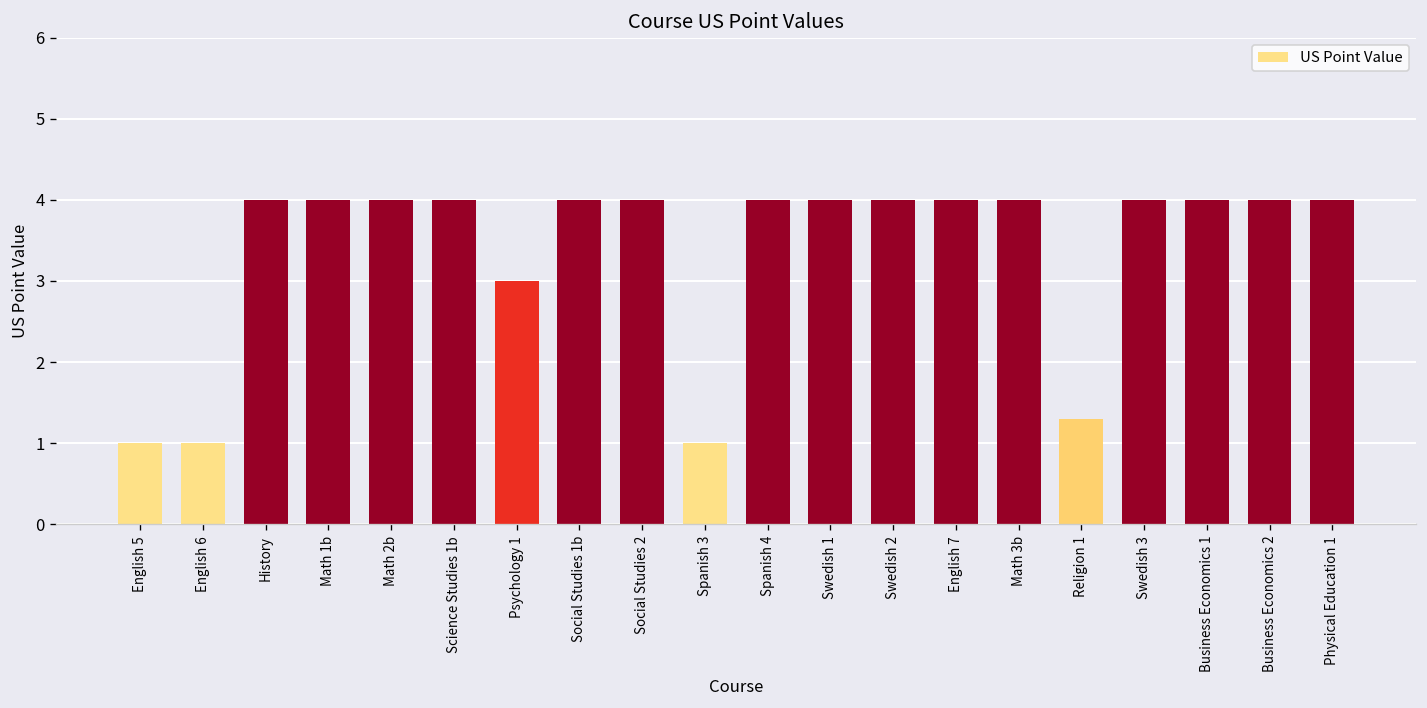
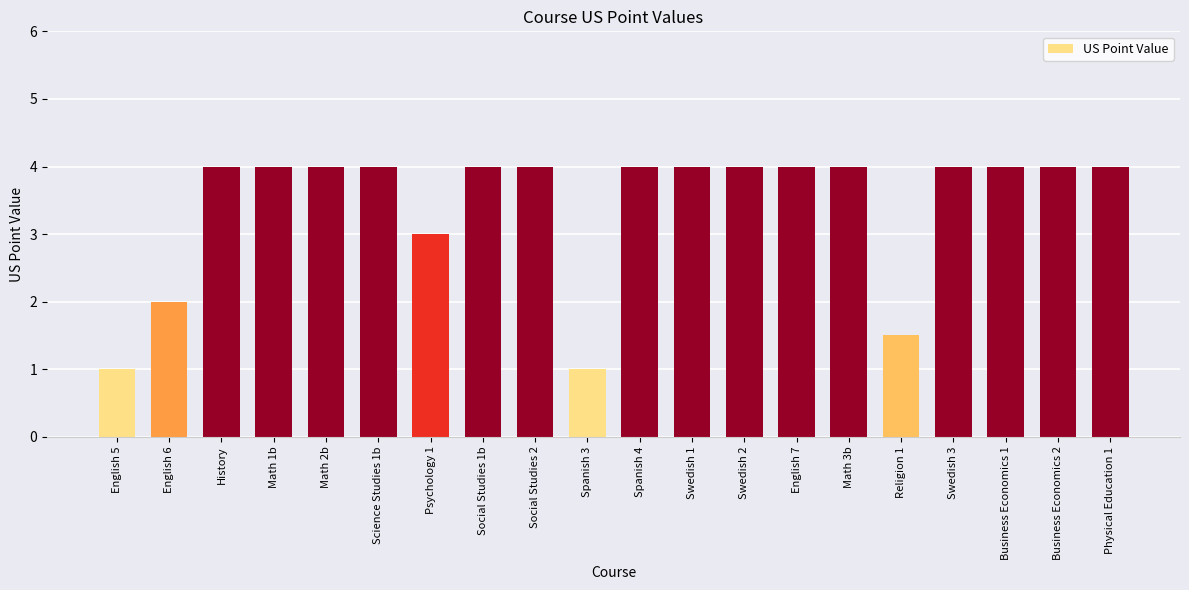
English 6: 1 -> 2
Religion 1: 1.3 -> 1.5
